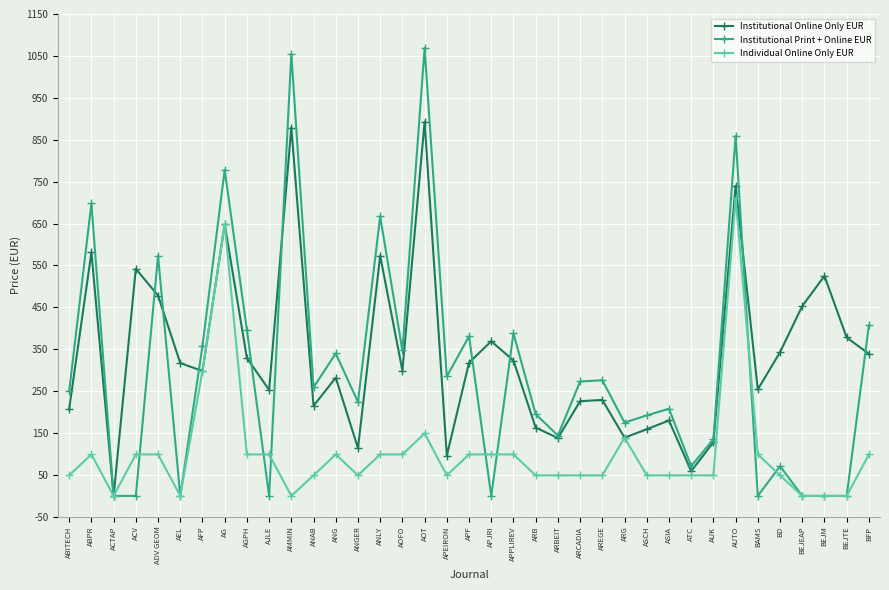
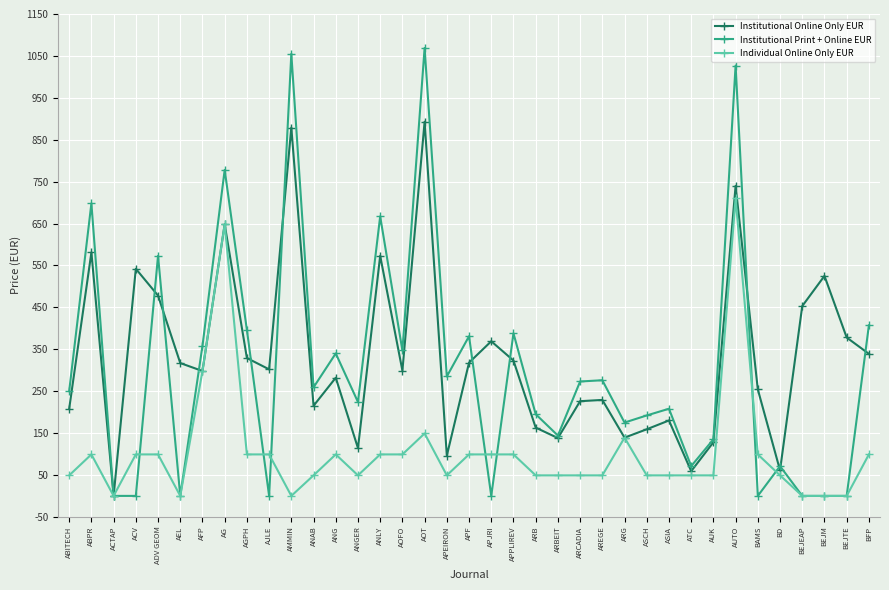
Institutional Online Only EUR, AJLE: 250 -> 300
Institutional Print + Online EUR, AUTO: 860 -> 1030
Institutional Online Only EUR, BD: 340 -> 60
